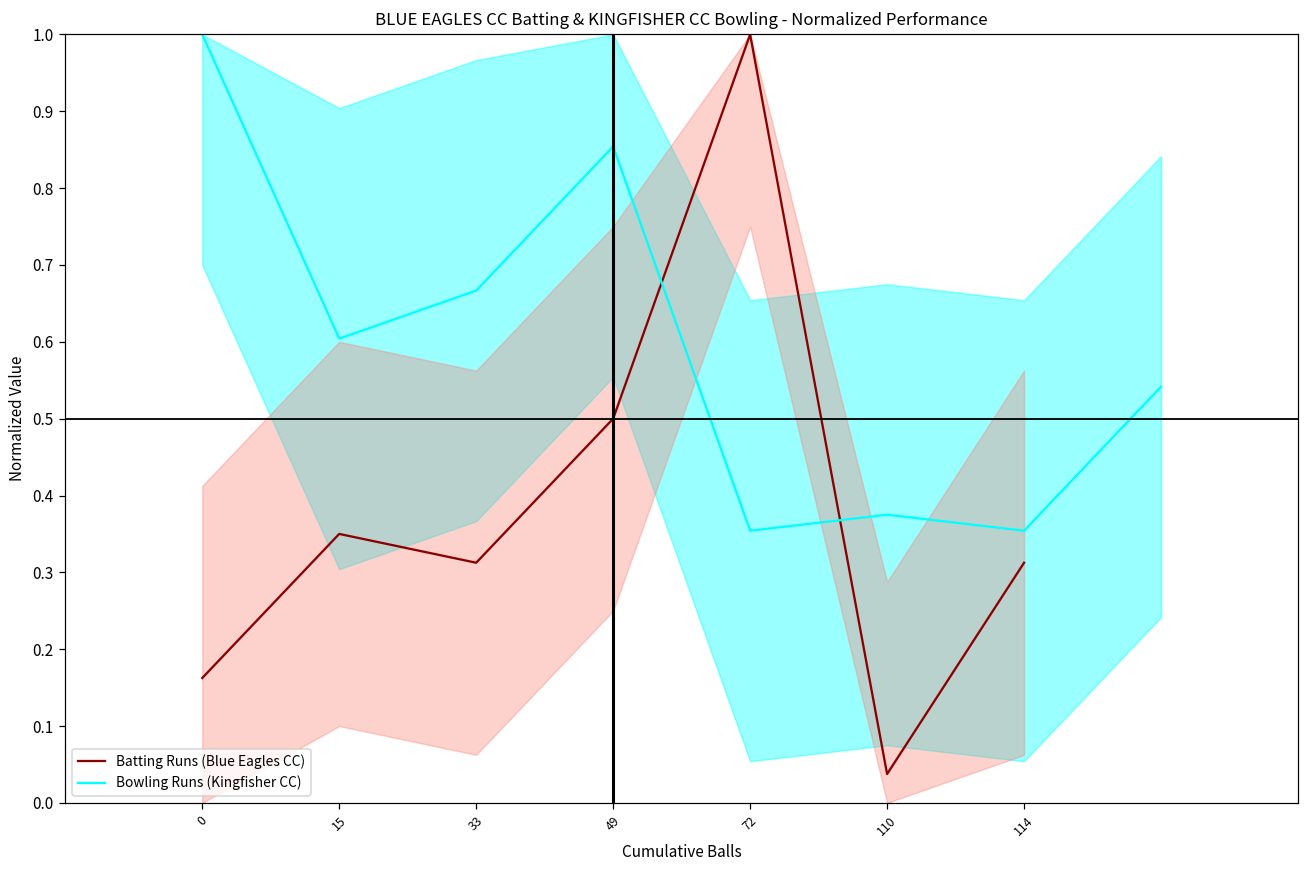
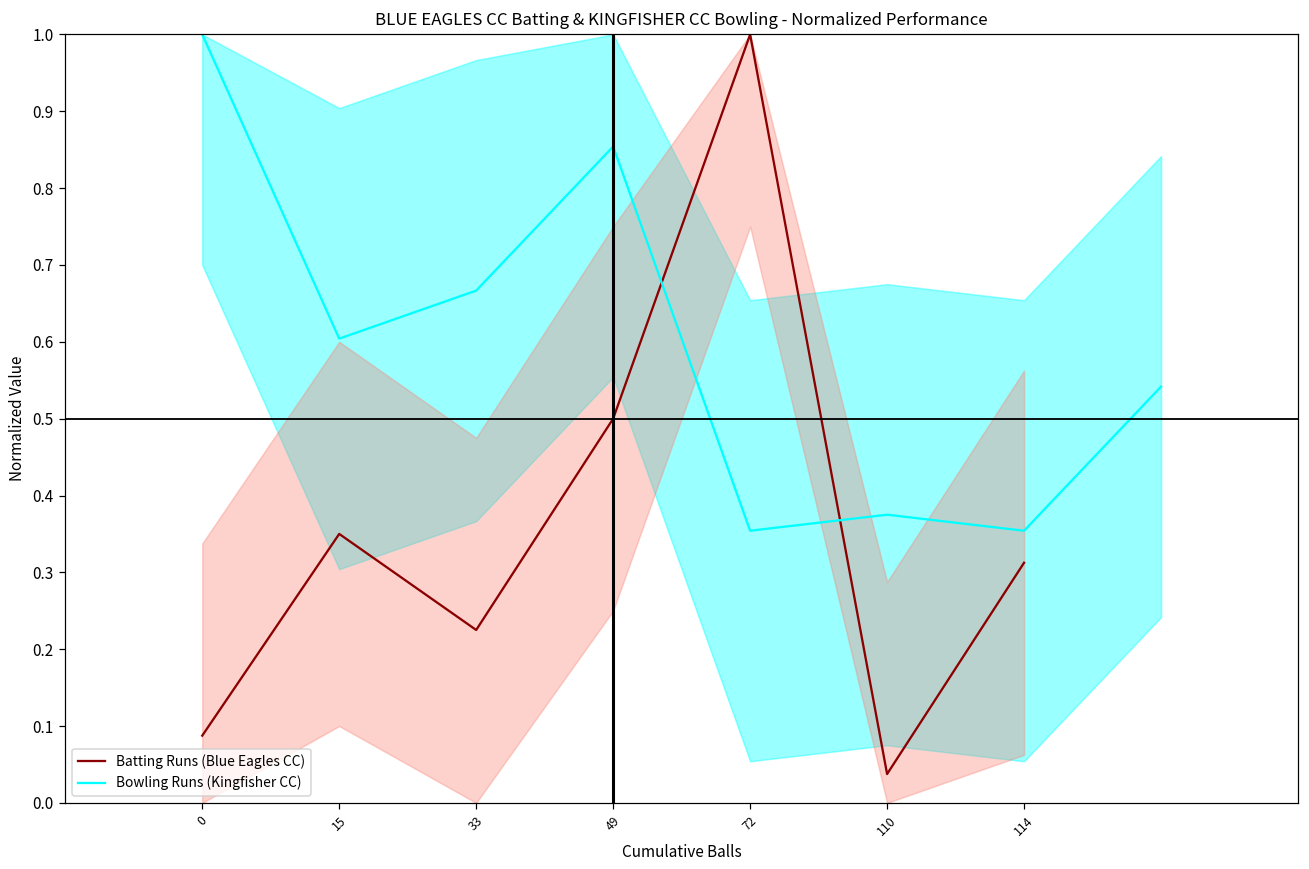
Batting Runs (Blue Eagles CC), 0: 0.16 -> 0.09
Batting Runs (Blue Eagles CC), 33: 0.31 -> 0.23
